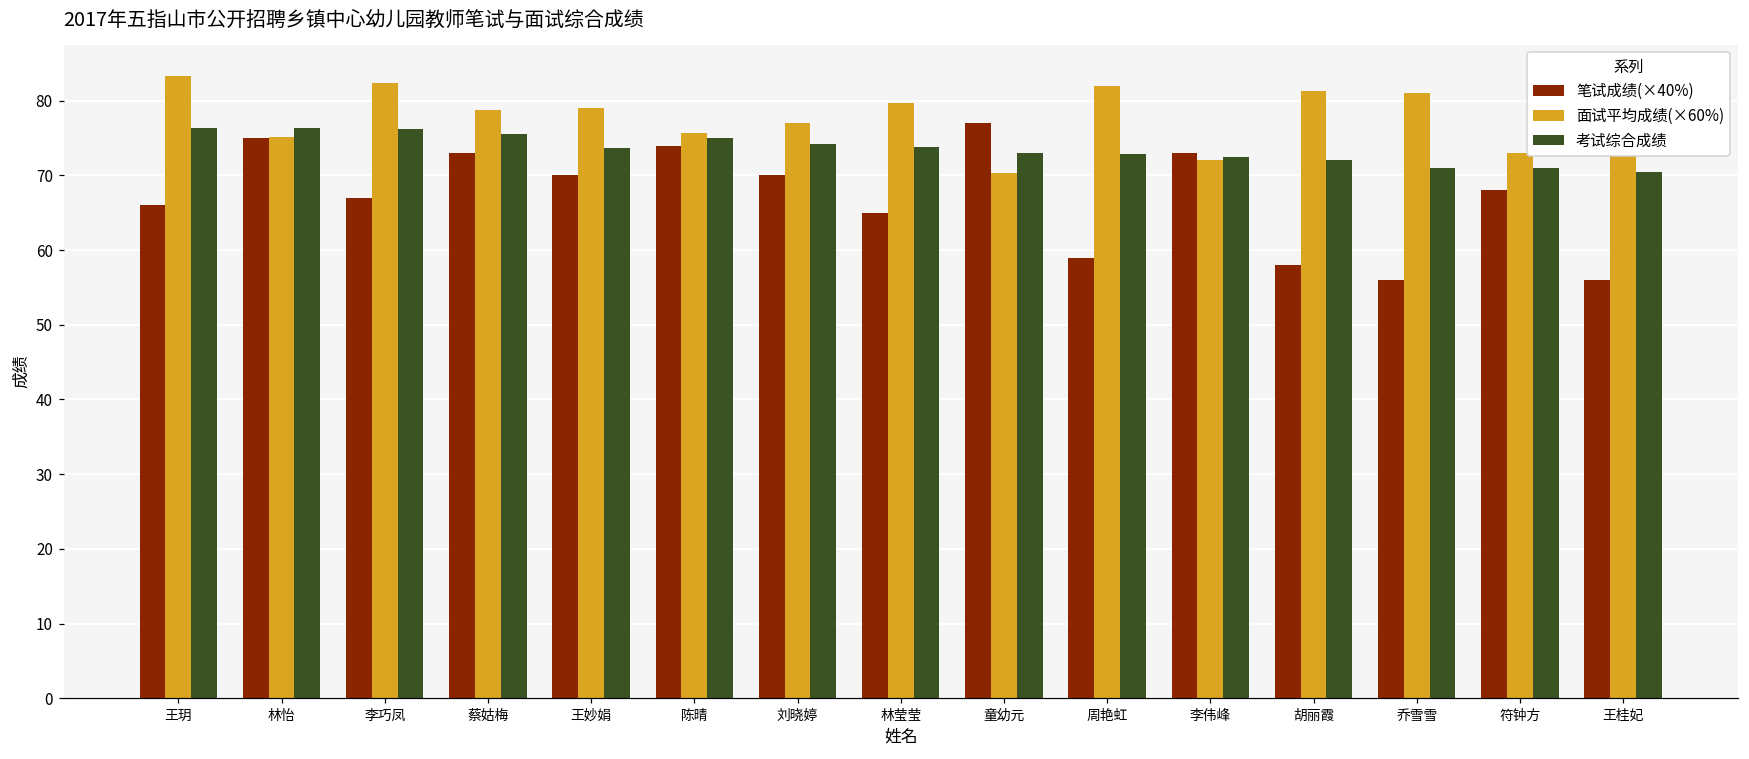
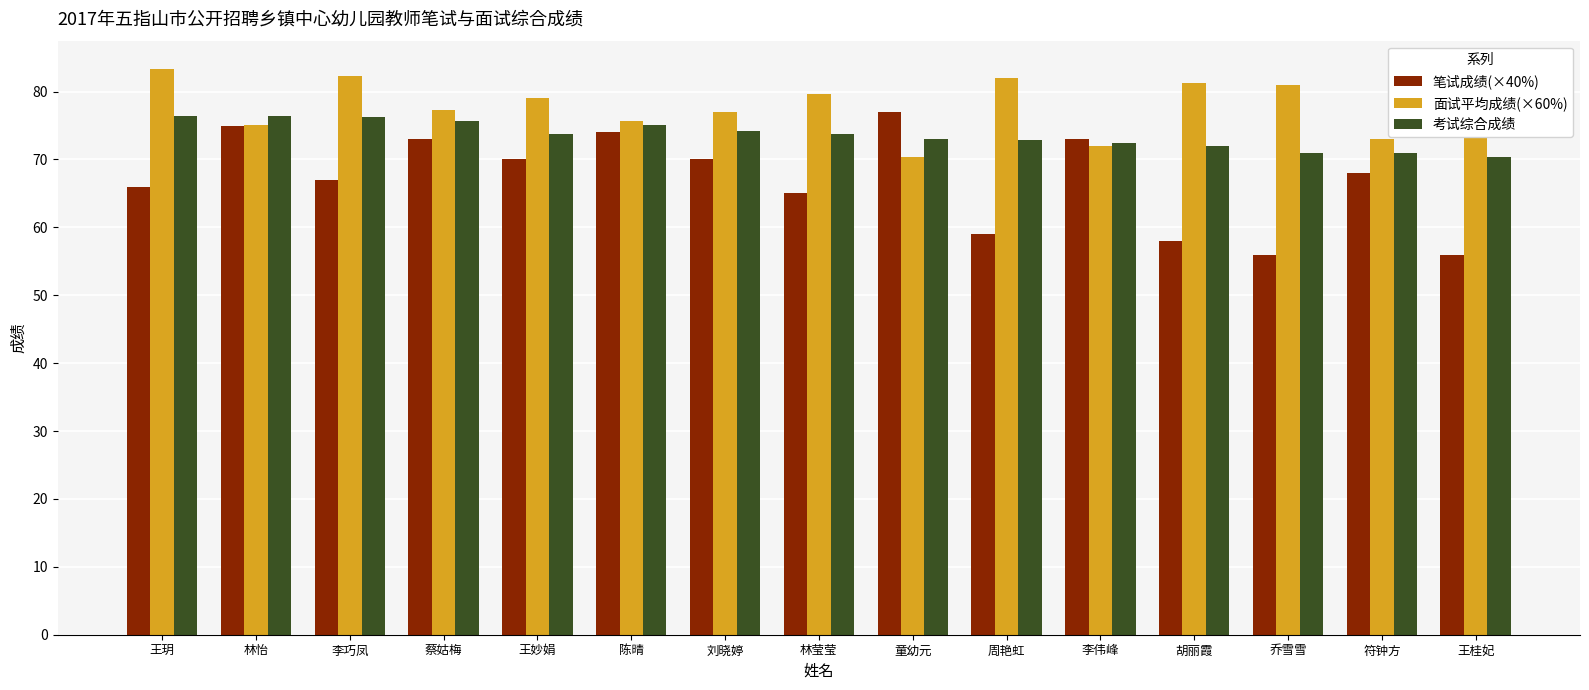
面试平均成绩(×60%), 蔡姑梅: 79 -> 77
